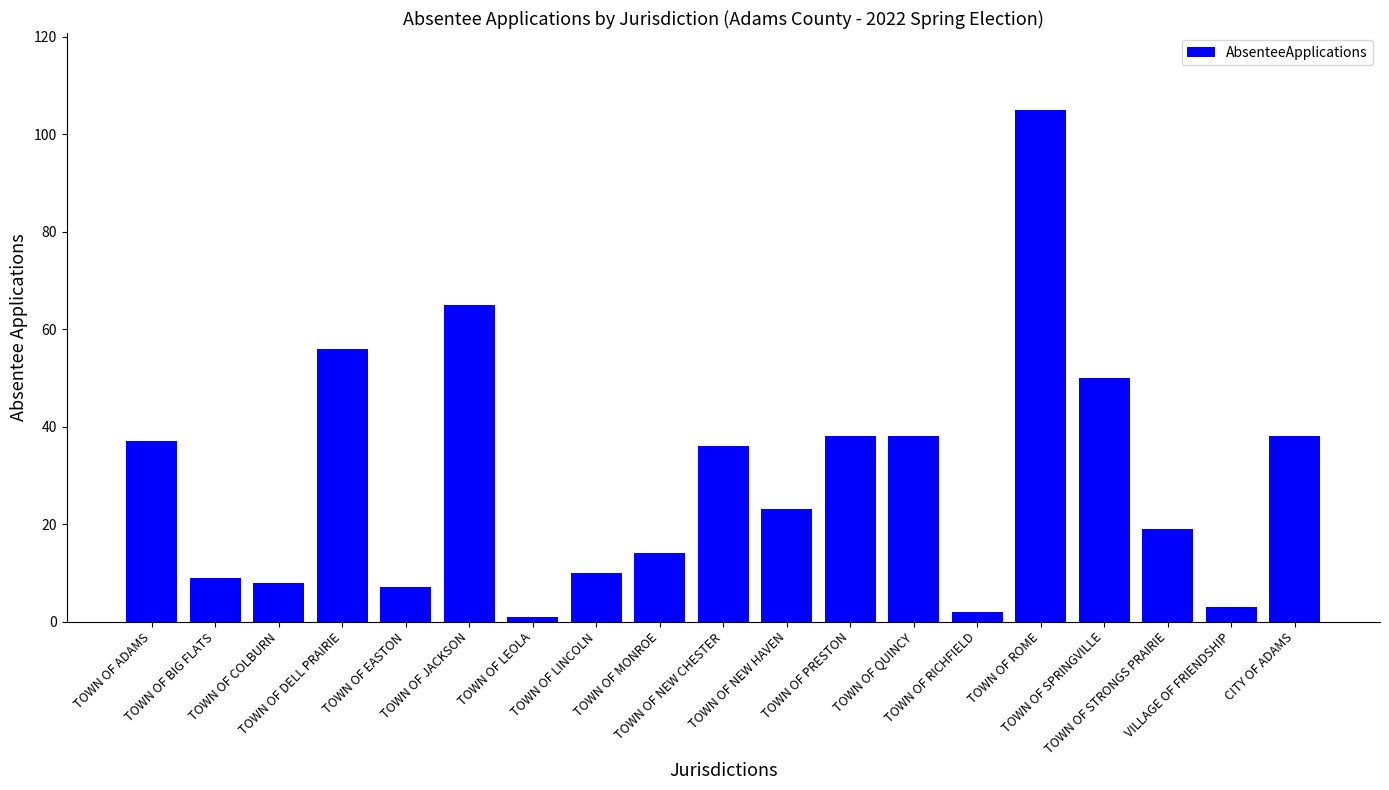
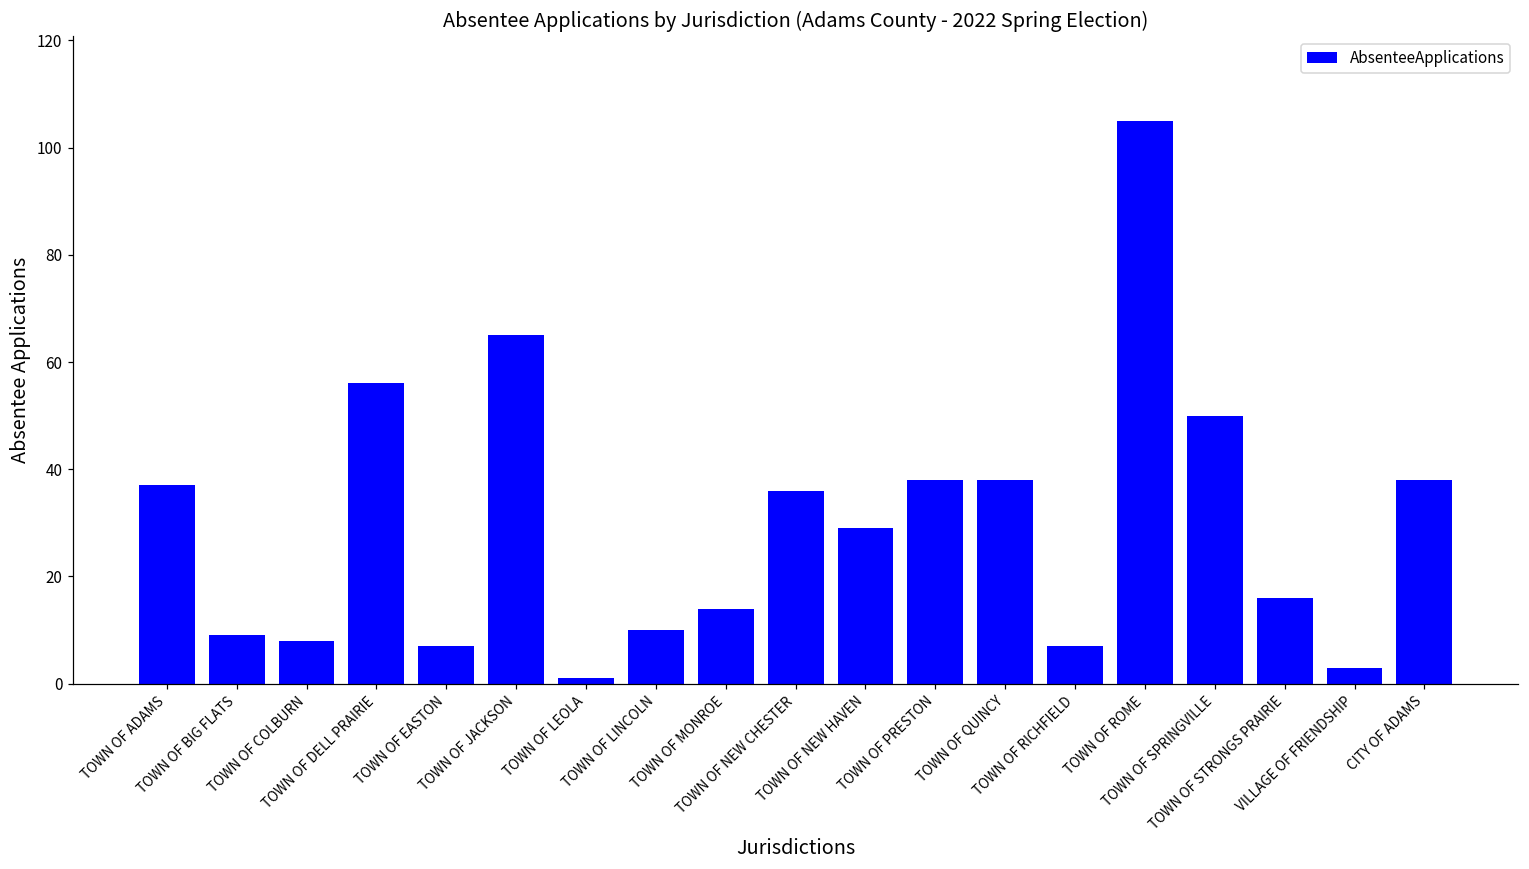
TOWN OF NEW HAVEN: 23 -> 29
TOWN OF RICHFIELD: 2 -> 7
TOWN OF STRONGS PRAIRIE: 19 -> 16
